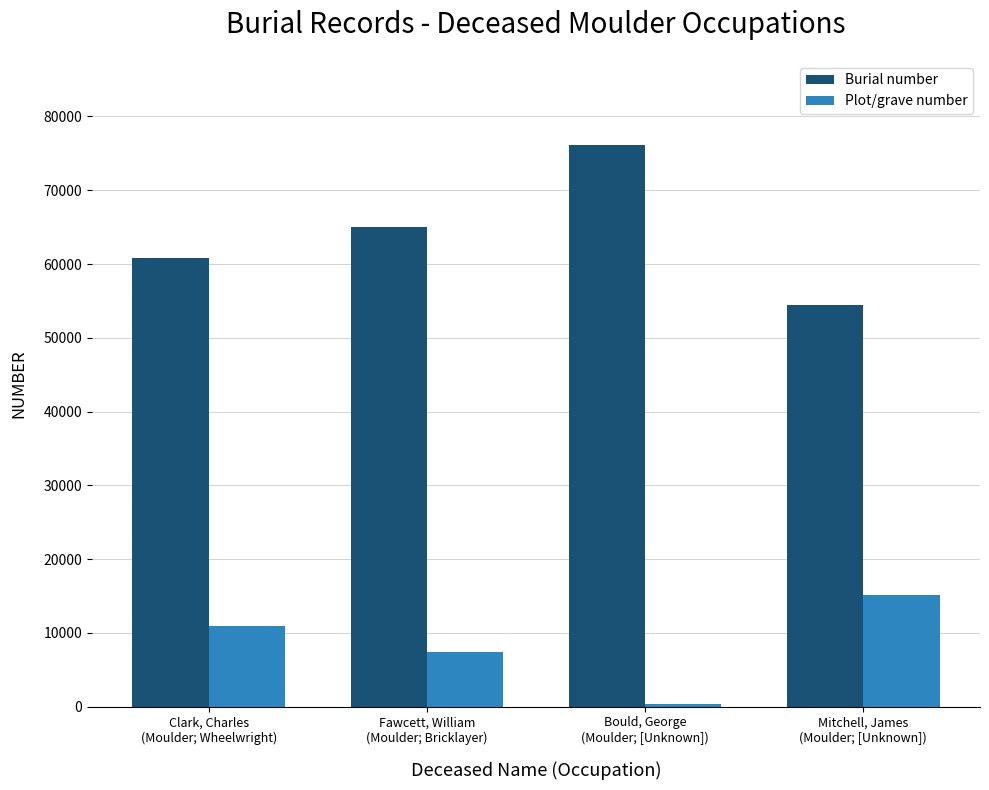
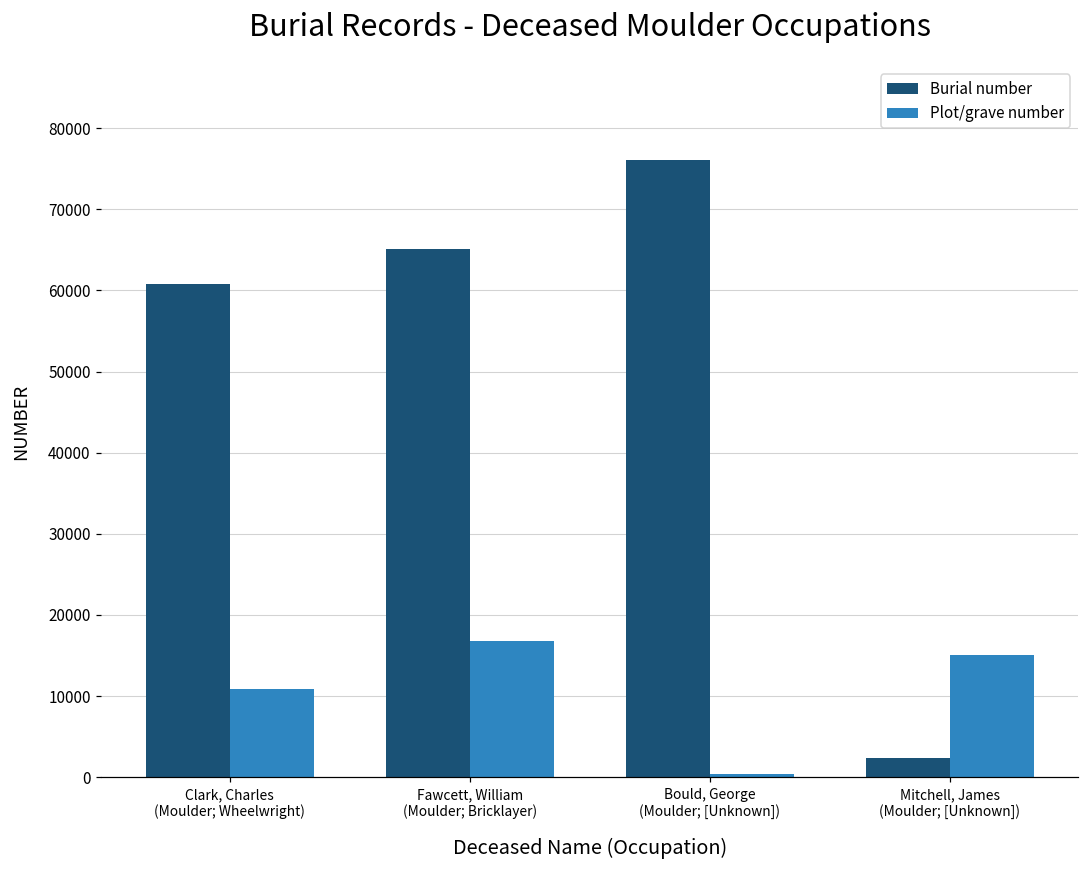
Plot/grave number, Fawcett, William (Moulder; Bricklayer): 7000 -> 17000
Burial number, Mitchell, James (Moulder; [Unknown]): 54000 -> 2000
